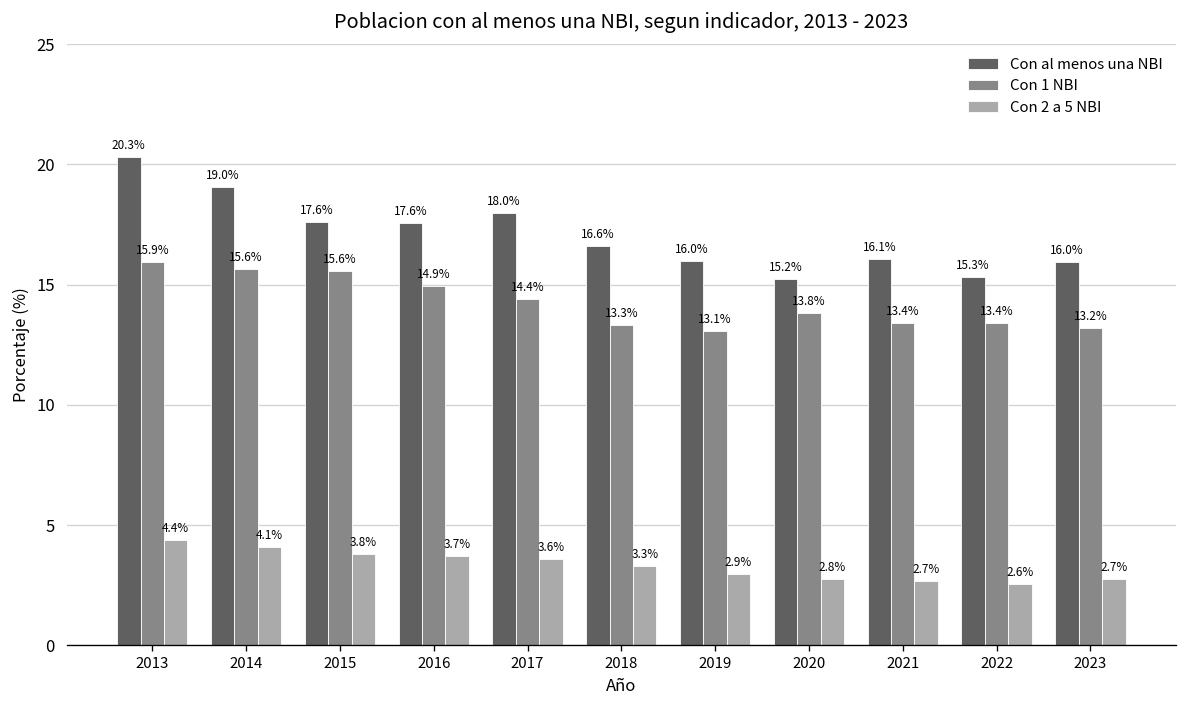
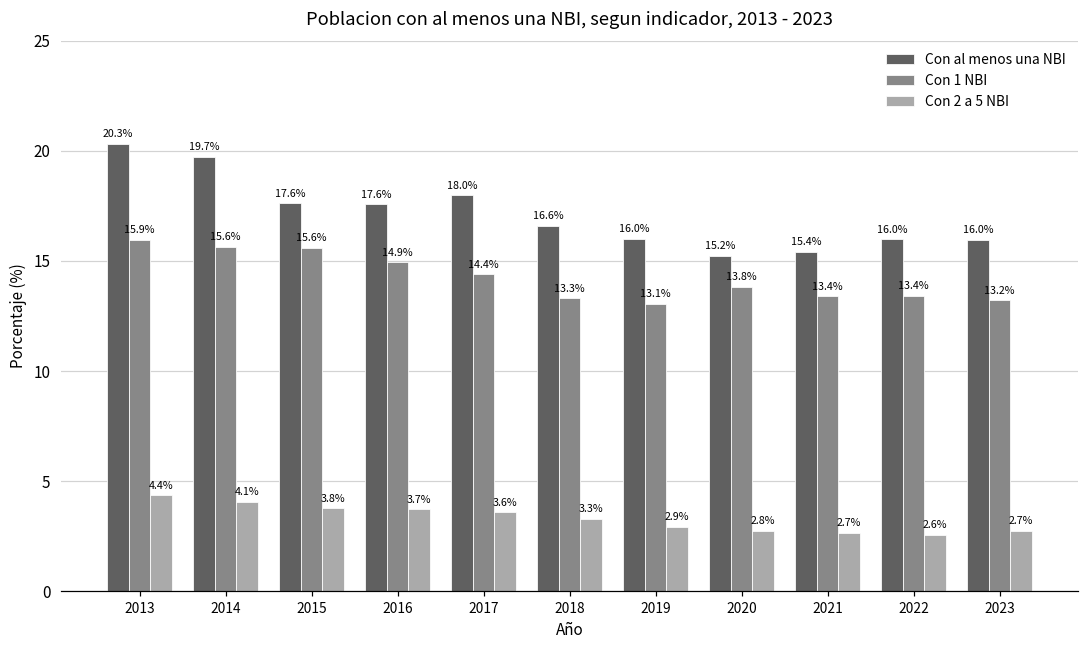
Con al menos una NBI, 2014: 19.0% -> 19.7%
Con al menos una NBI, 2021: 16.1% -> 15.4%
Con al menos una NBI, 2022: 15.3% -> 16.0%
